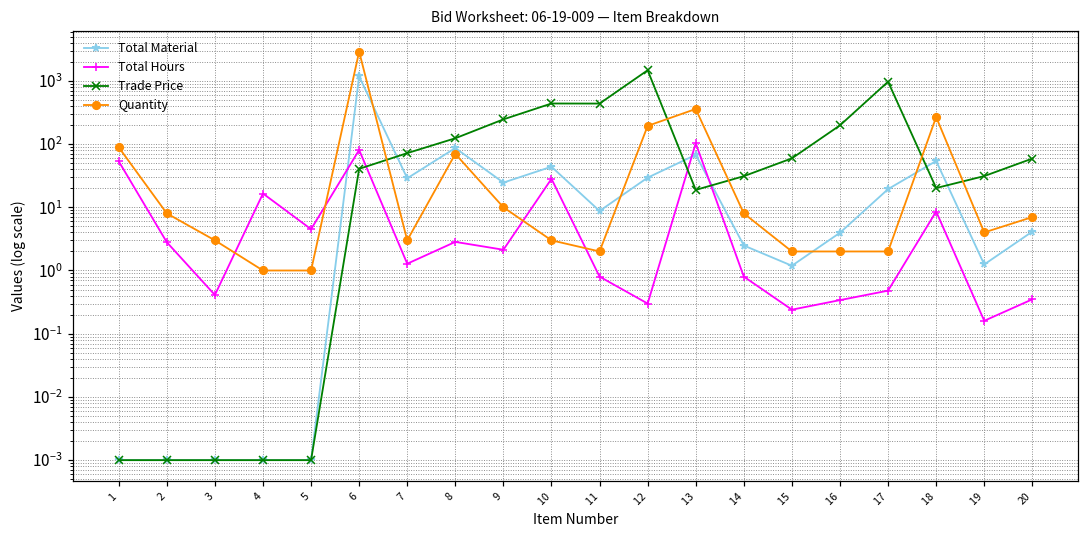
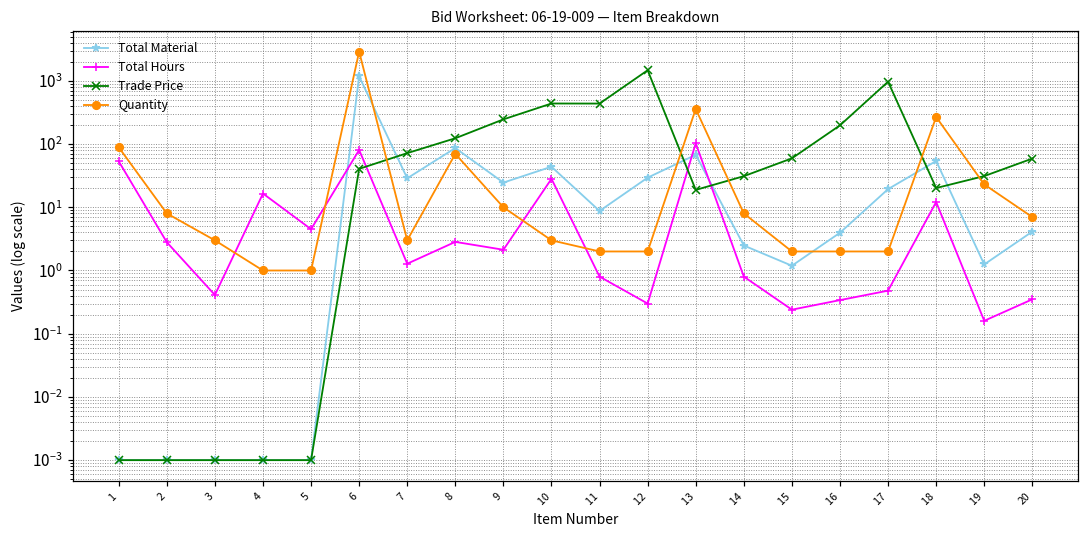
Quantity, 12: 190 -> 2
Total Hours, 18: 9 -> 12
Quantity, 19: 4 -> 23
